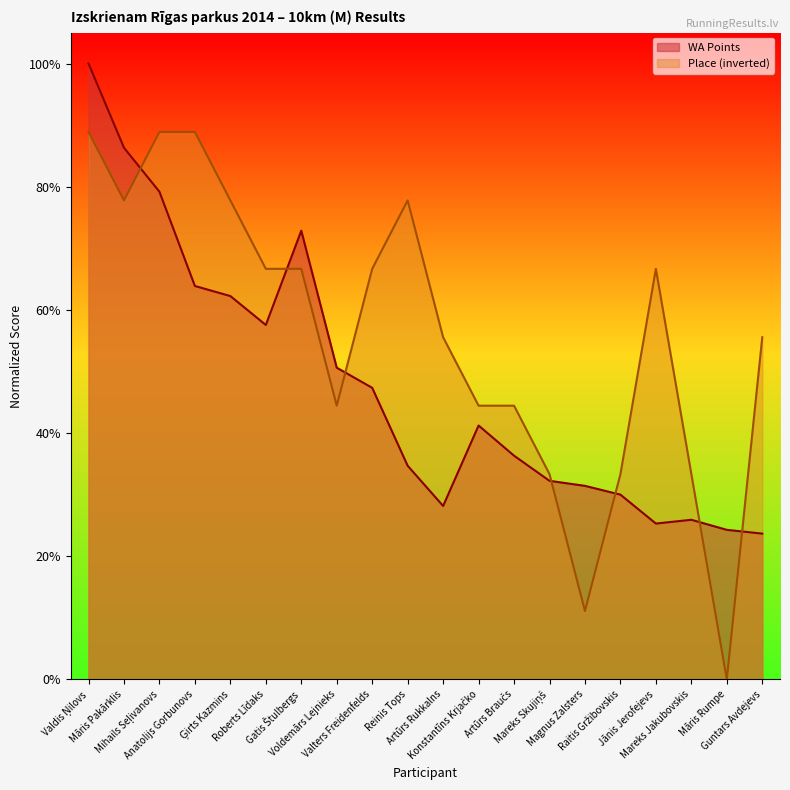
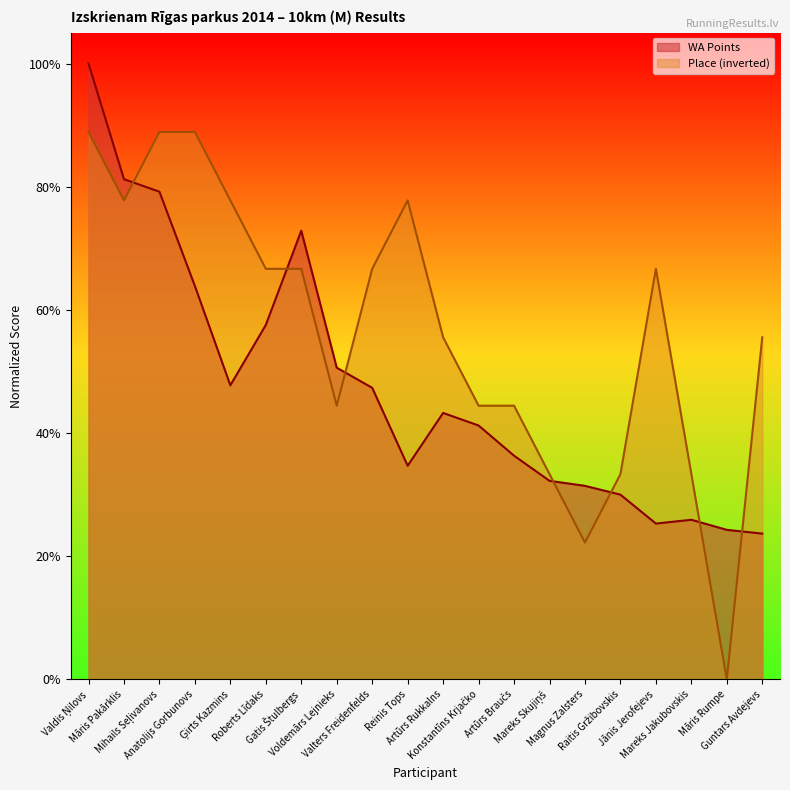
WA Points, Māris Pakārklis: 86% -> 81%
WA Points, Ģirts Kazmins: 62% -> 48%
WA Points, Artūrs Rukkalns: 28% -> 43%
Place (inverted), Magnus Zalsters: 11% -> 22%
